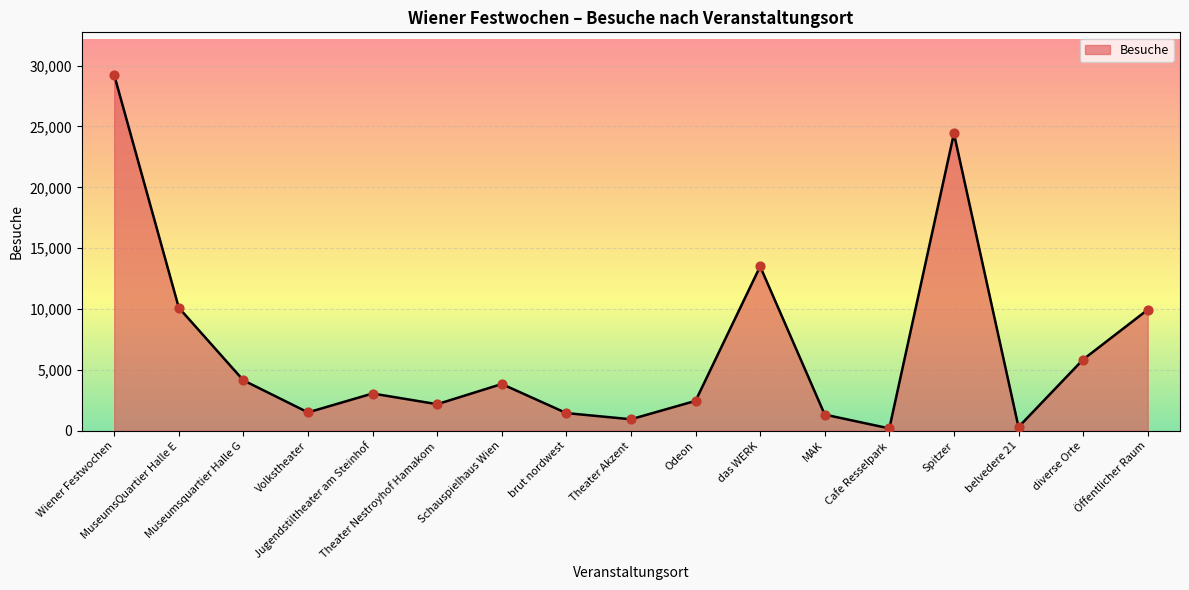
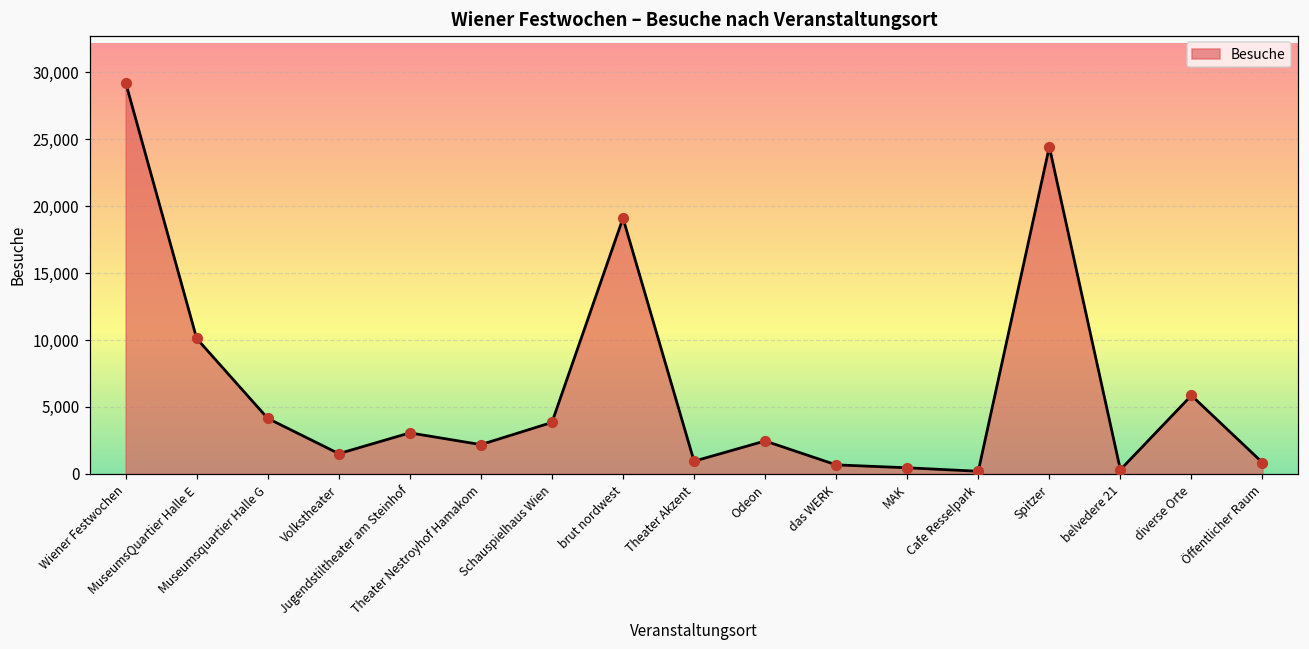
brut nordwest: 1,500 -> 19,100
das WERK: 13,500 -> 700
MAK: 1,300 -> 500
Öffentlicher Raum: 10,000 -> 800
